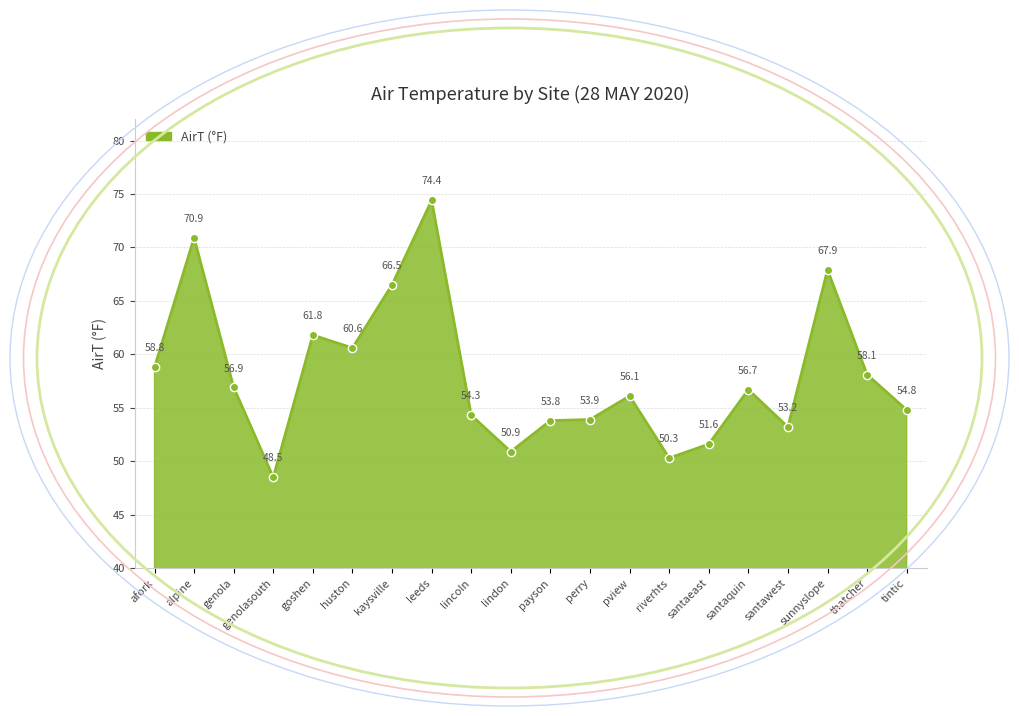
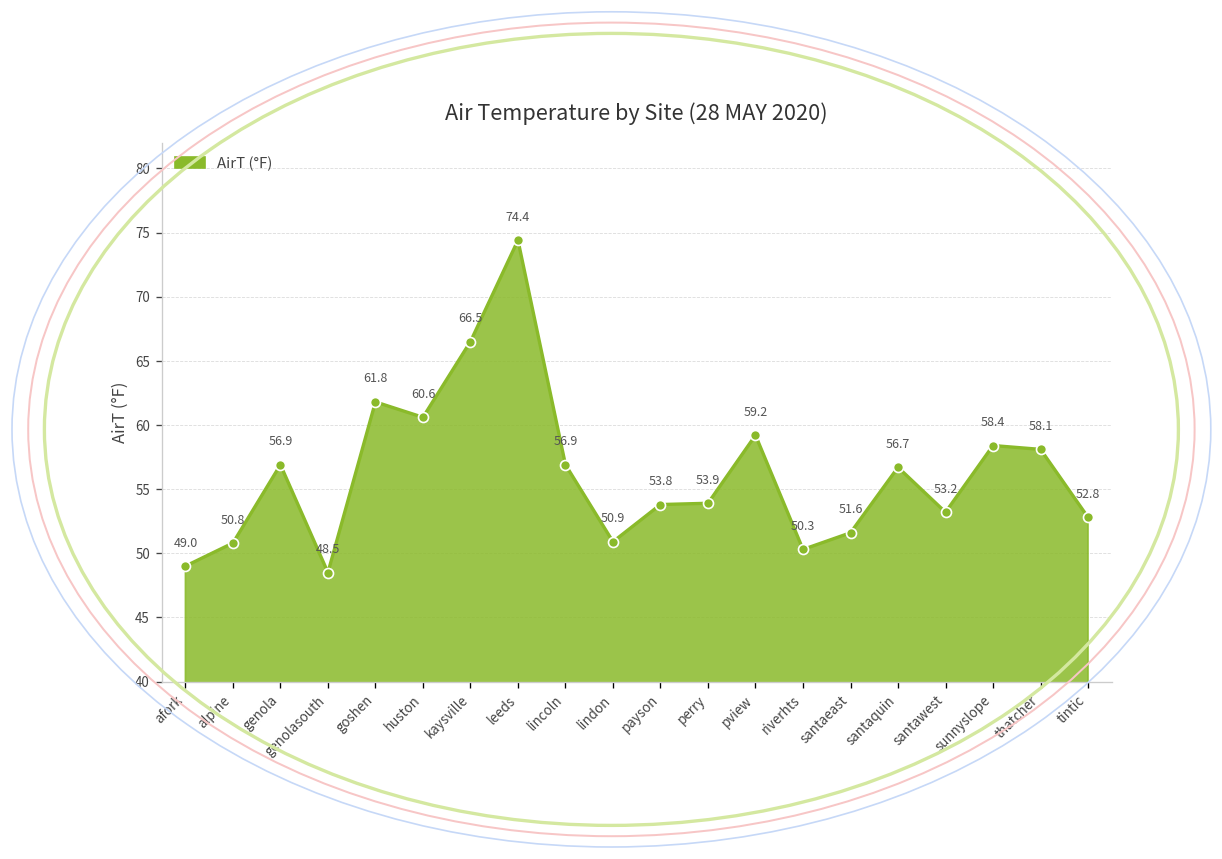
afork: 58.8 -> 49.0
alpine: 70.9 -> 50.8
lincoln: 54.3 -> 56.9
pview: 56.1 -> 59.2
sunnyslope: 67.9 -> 58.4
tintic: 54.8 -> 52.8
